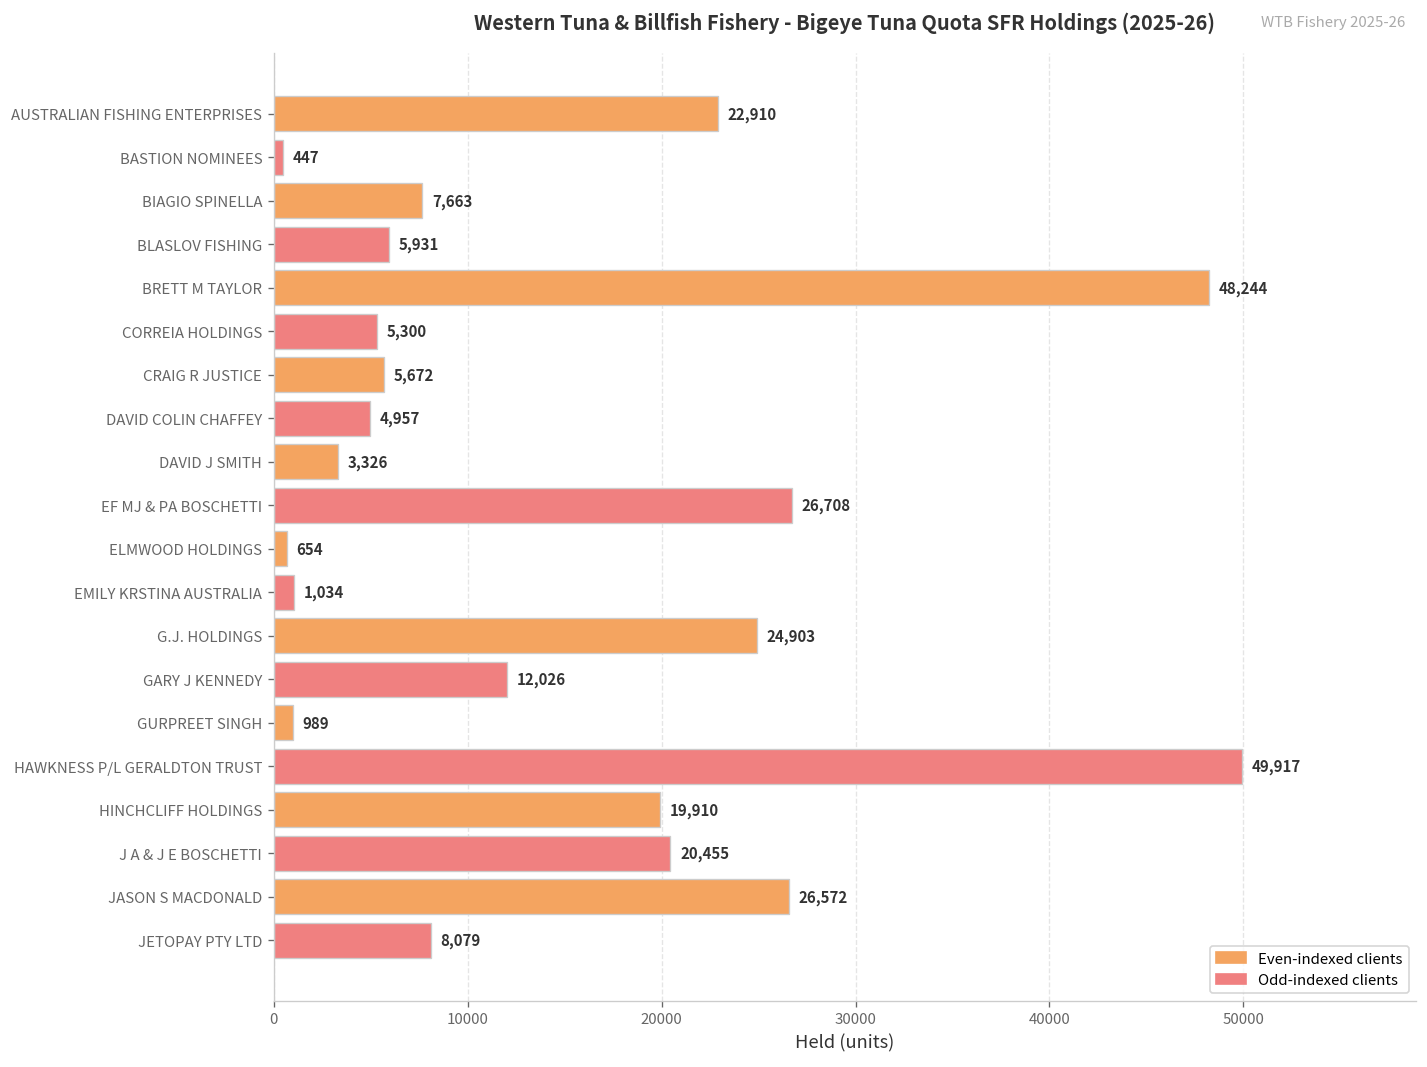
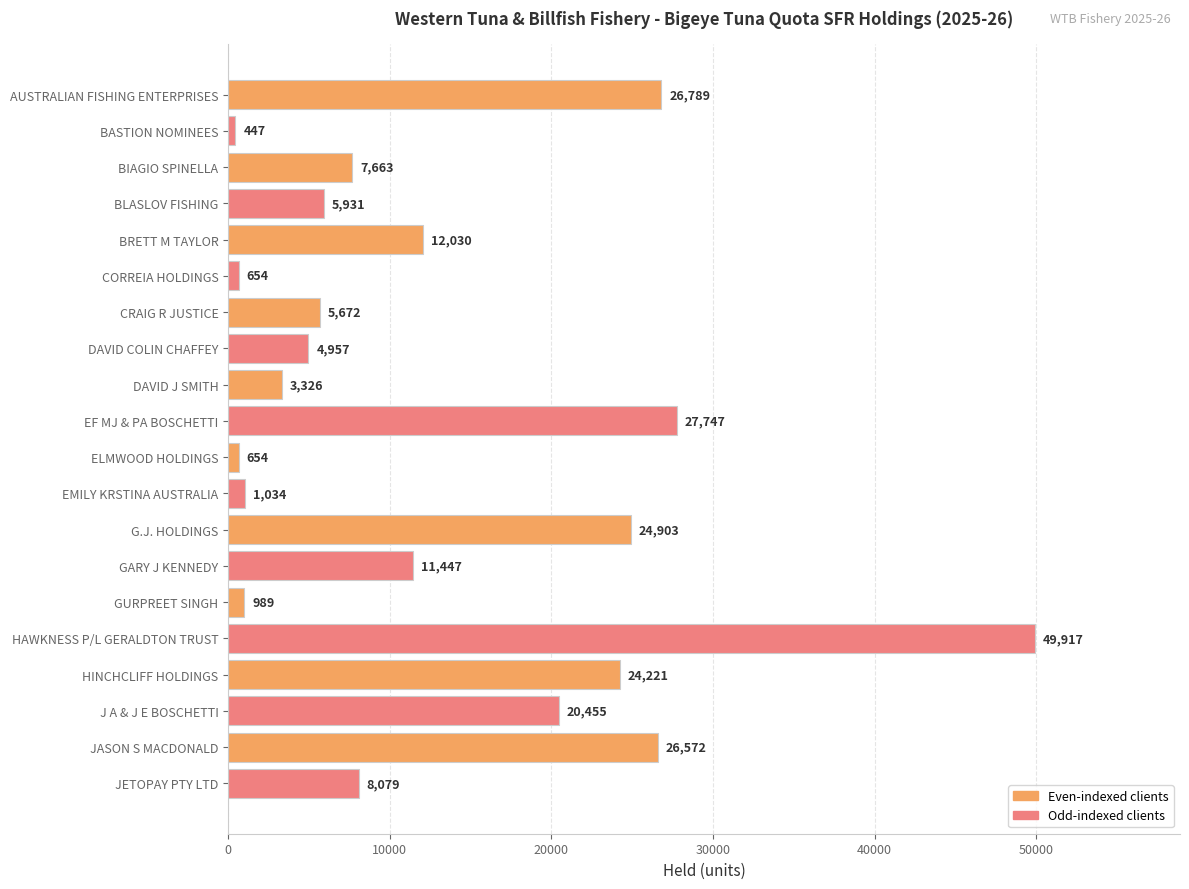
AUSTRALIAN FISHING ENTERPRISES: 22,910 -> 26,789
BRETT M TAYLOR: 48,244 -> 12,030
CORREIA HOLDINGS: 5,300 -> 654
EF MJ & PA BOSCHETTI: 26,708 -> 27,747
GARY J KENNEDY: 12,026 -> 11,447
HINCHCLIFF HOLDINGS: 19,910 -> 24,221
